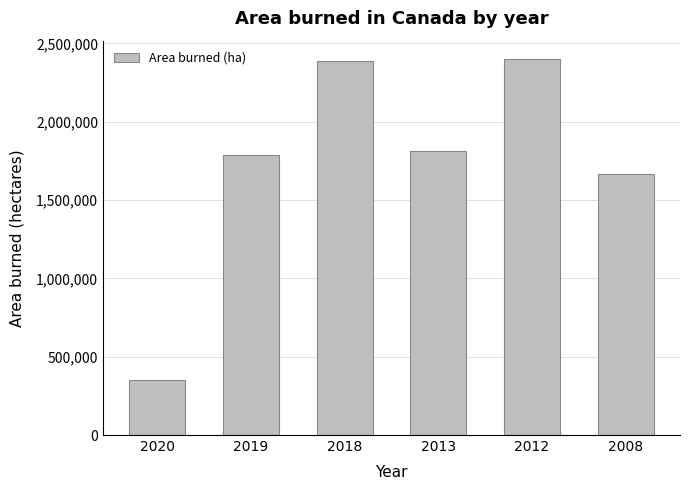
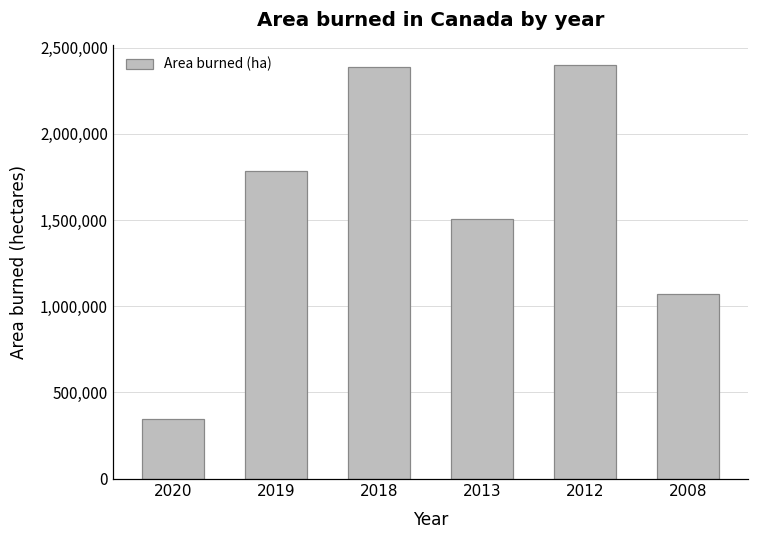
2013: 1,810,000 -> 1,510,000
2008: 1,660,000 -> 1,070,000
